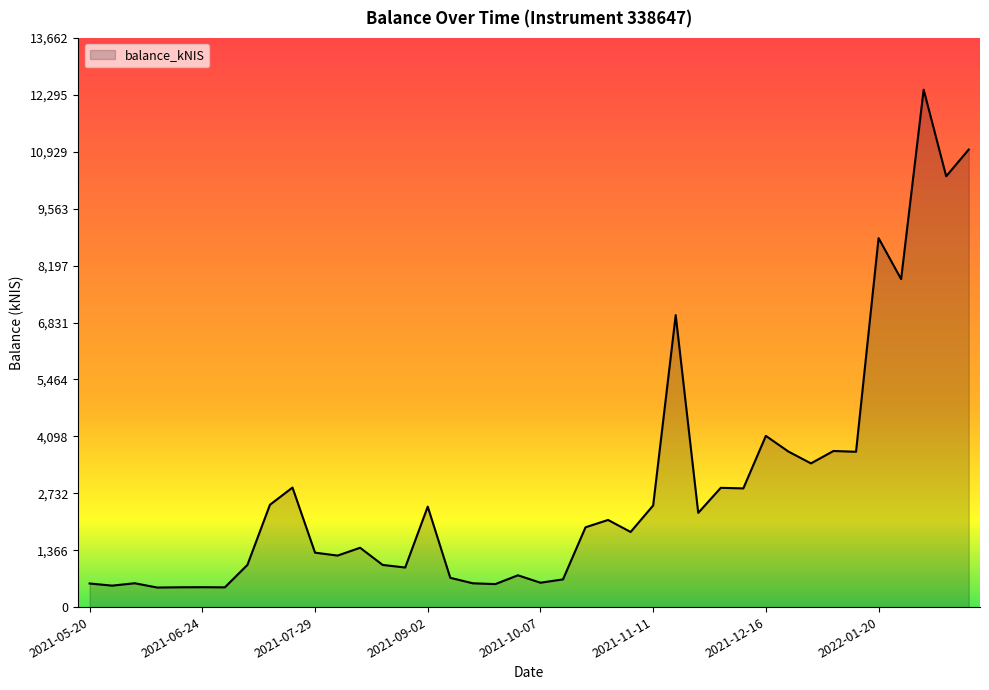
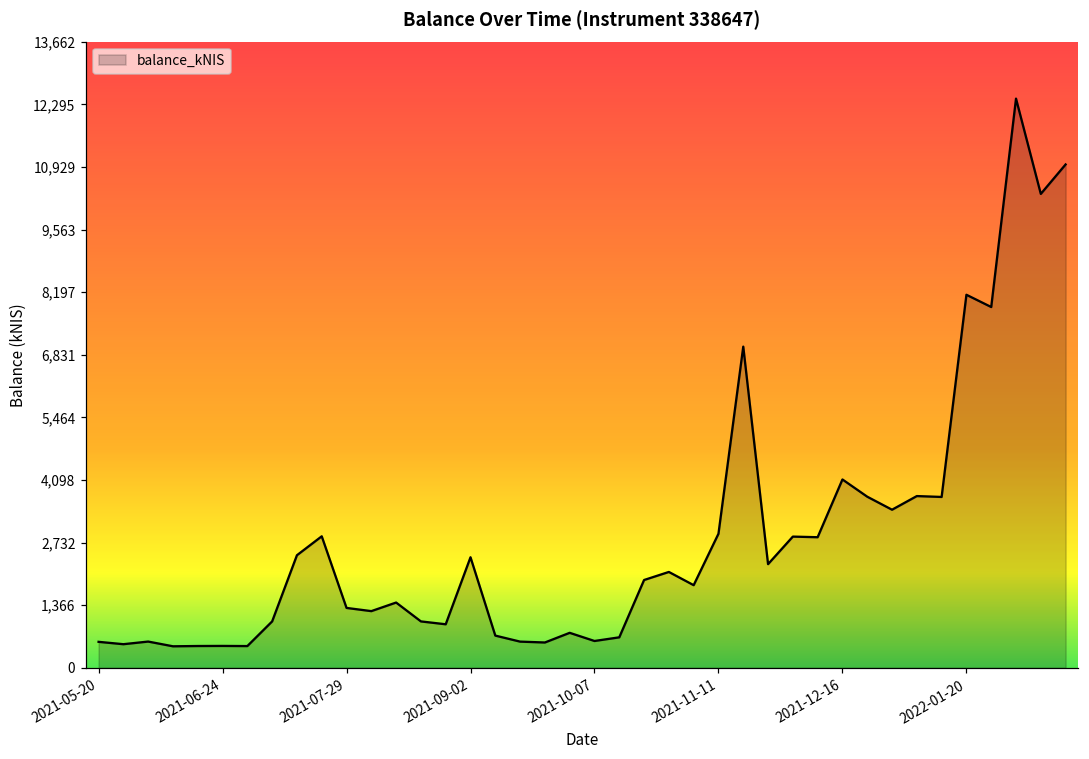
2021-11-11: 2,400 -> 2,900
2022-01-20: 8,900 -> 8,100
